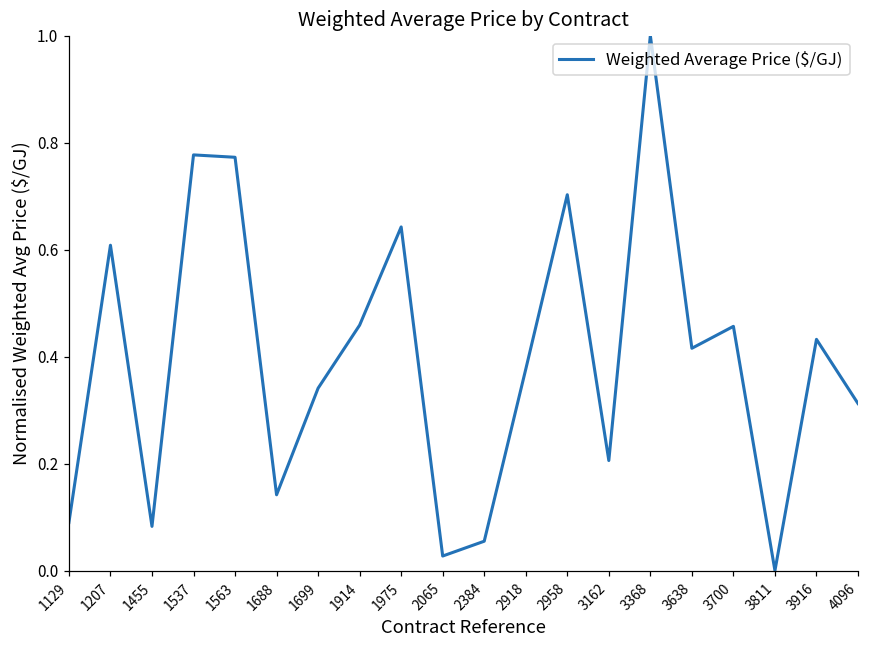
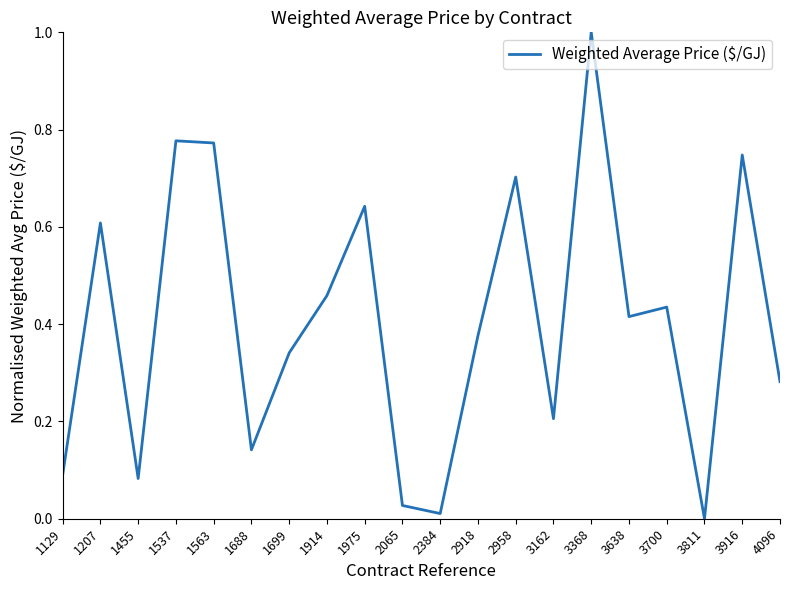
2384: 0.05 -> 0.01
3700: 0.46 -> 0.44
3916: 0.43 -> 0.75
4096: 0.31 -> 0.28
